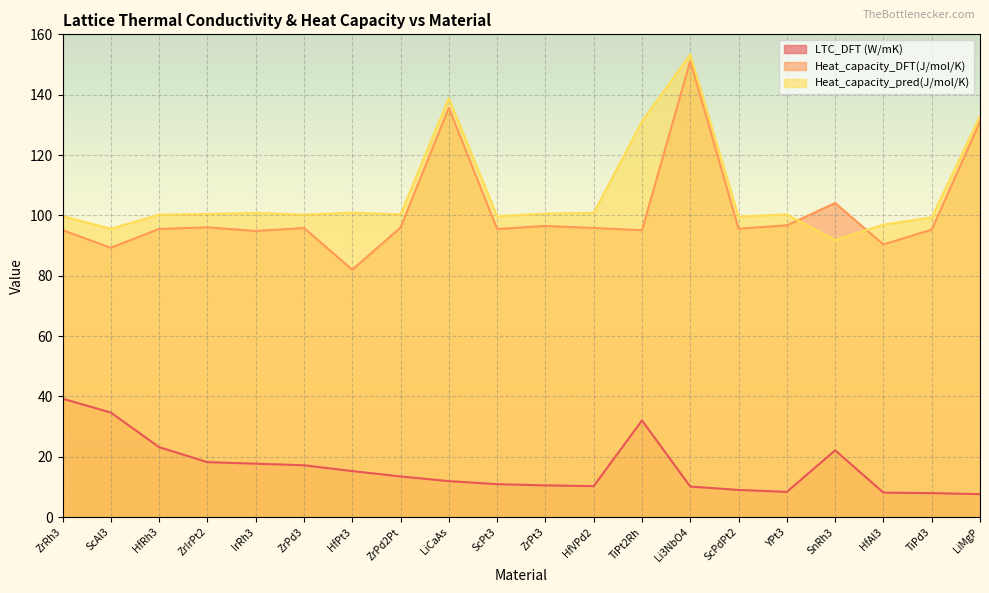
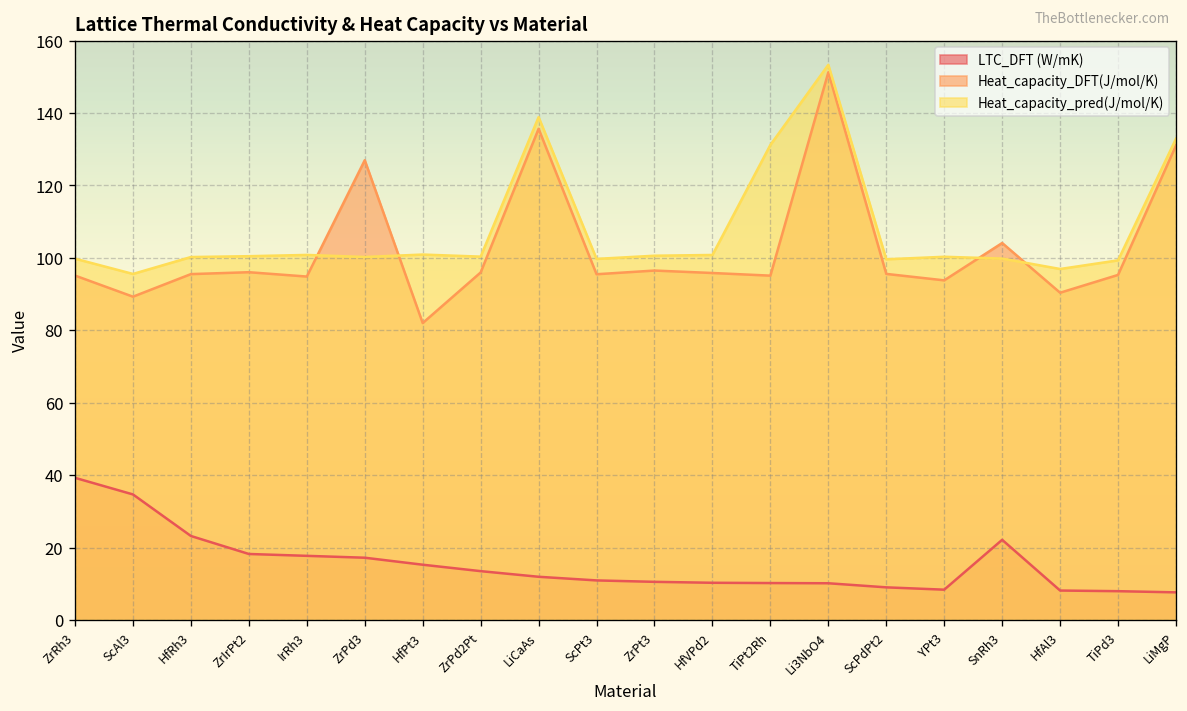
Heat_capacity_DFT(J/mol/K), ZrPd3: 96 -> 127
LTC_DFT (W/mK), TiPt2Rh: 32 -> 10
Heat_capacity_DFT(J/mol/K), YPt3: 97 -> 94
Heat_capacity_pred(J/mol/K), SnRh3: 92 -> 100
